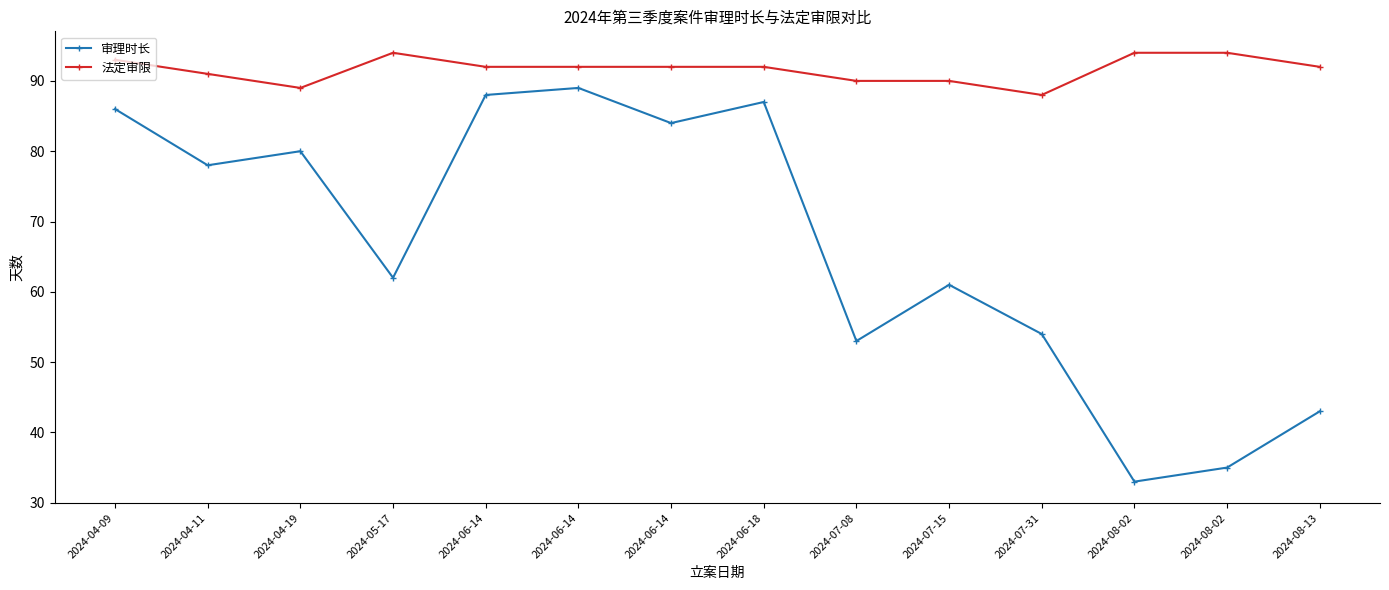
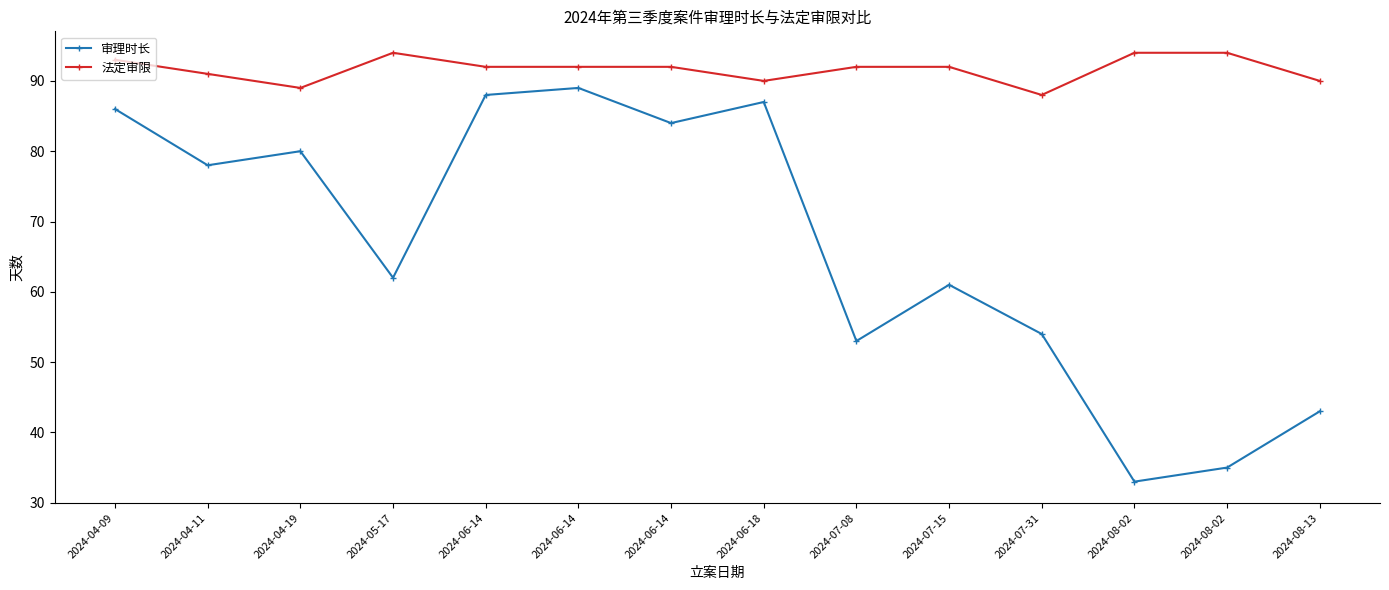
法定审限, 2024-06-18: 92 -> 90
法定审限, 2024-07-08: 90 -> 92
法定审限, 2024-07-15: 90 -> 92
法定审限, 2024-08-13: 92 -> 90
